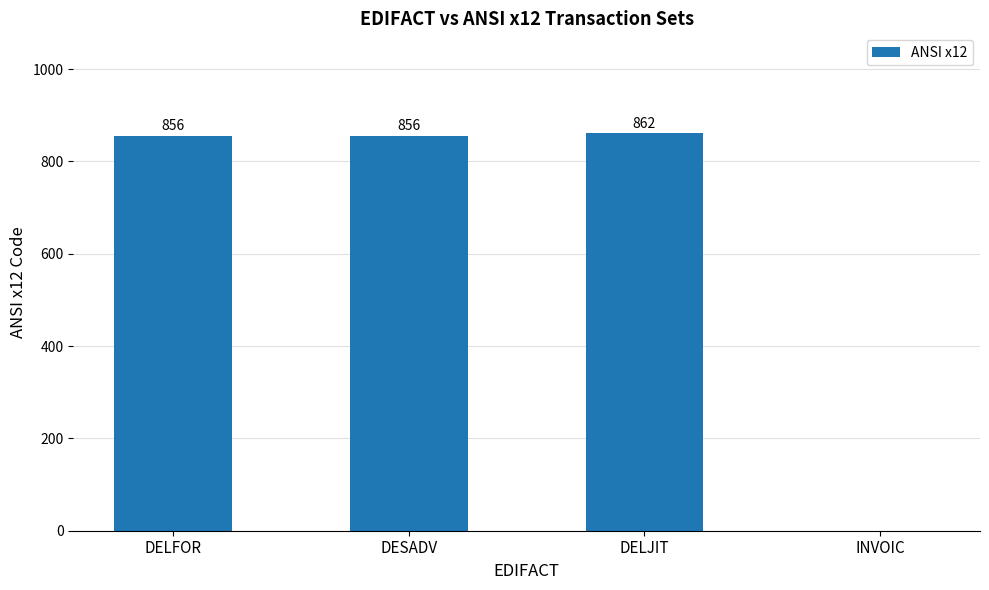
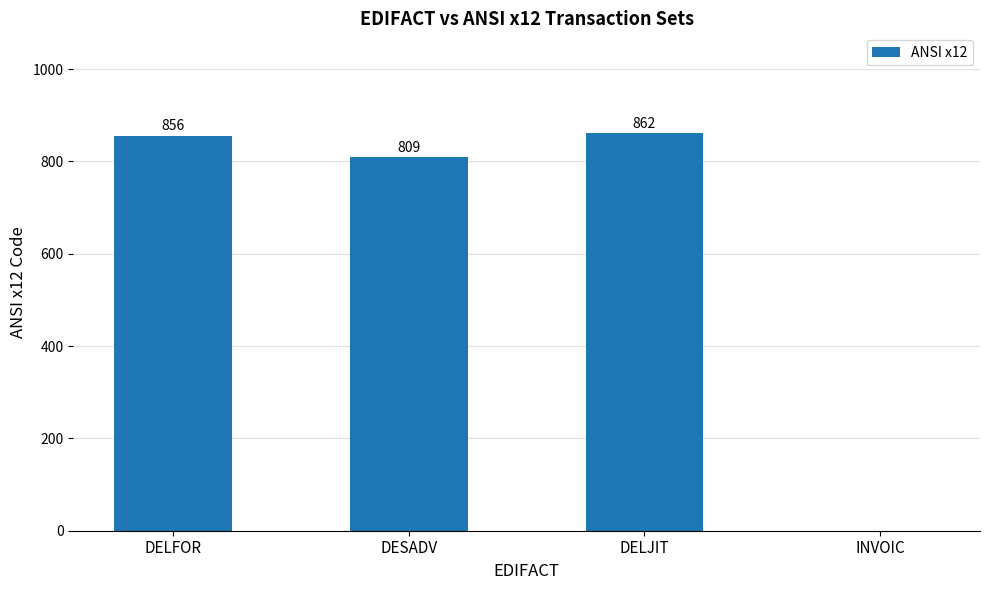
DESADV: 856 -> 809
